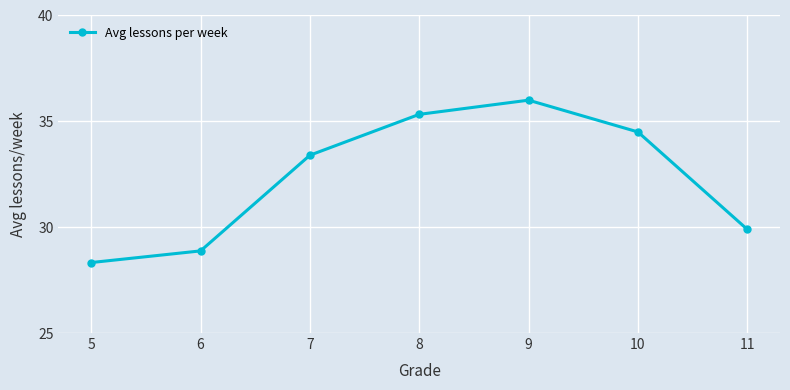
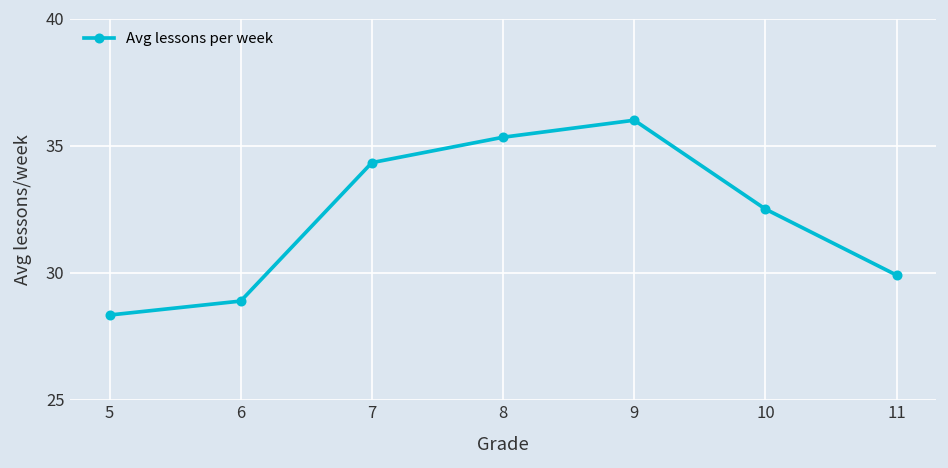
7: 33.4 -> 34.3
10: 34.5 -> 32.5
